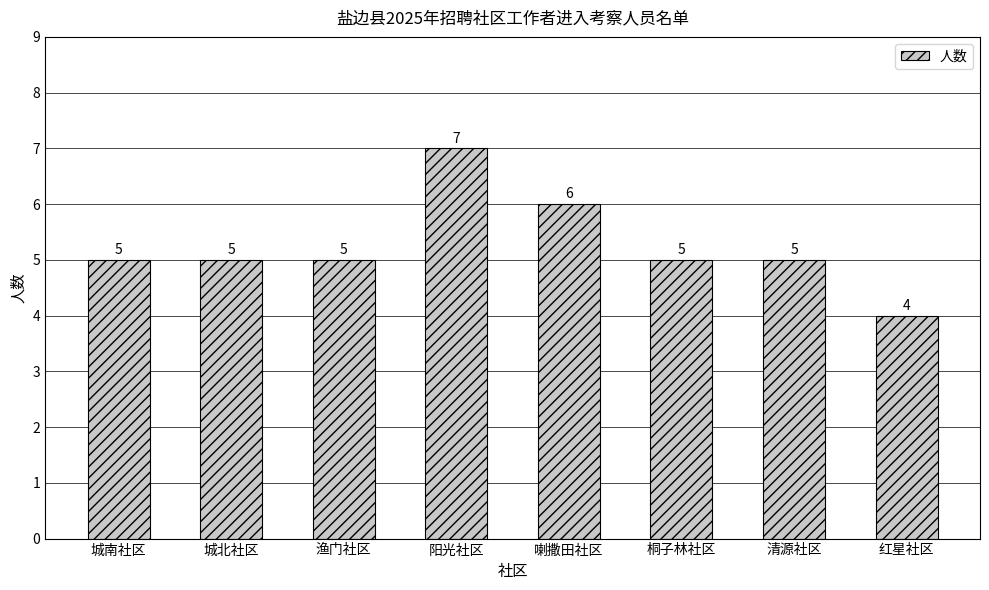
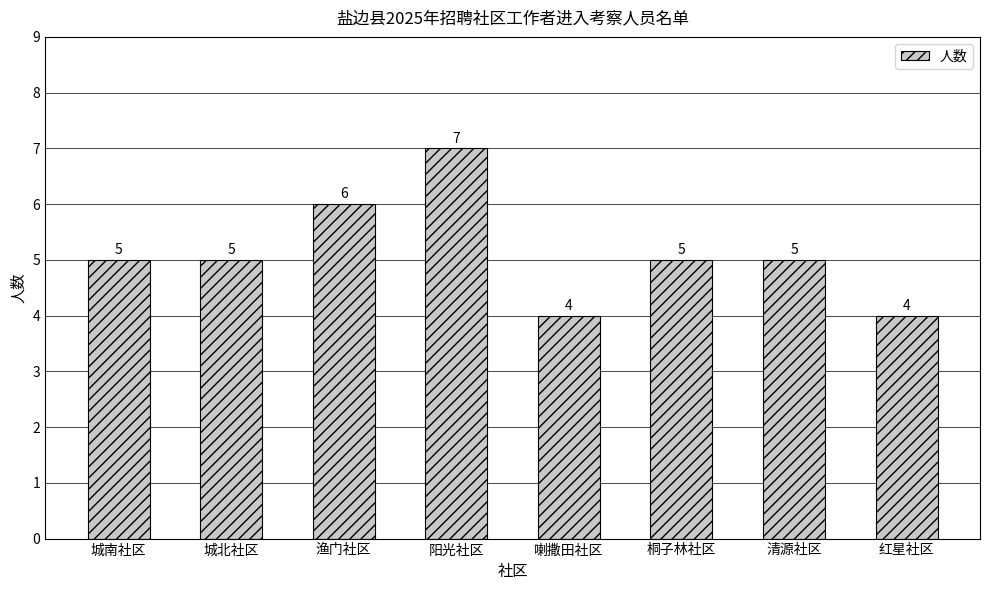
渔门社区: 5 -> 6
喇撒田社区: 6 -> 4
